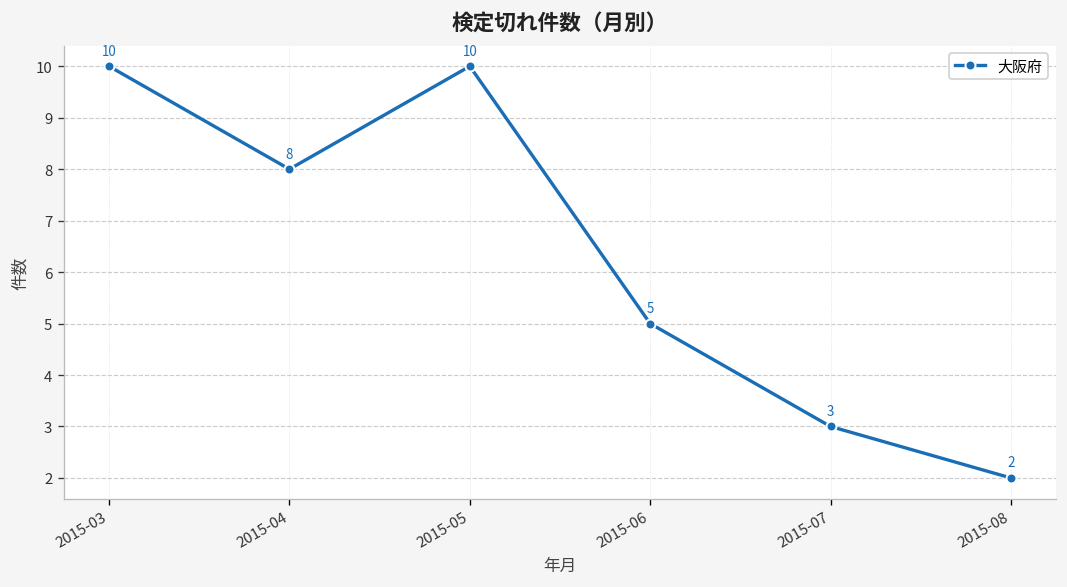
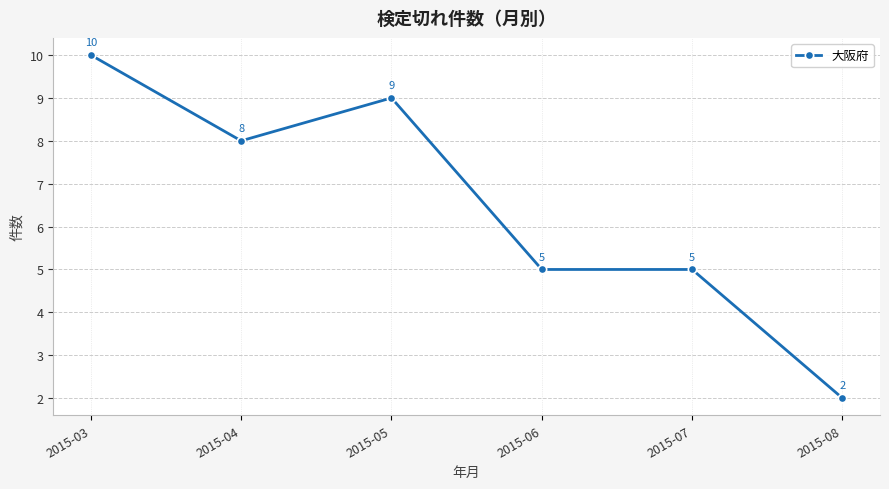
2015-05: 10 -> 9
2015-07: 3 -> 5
